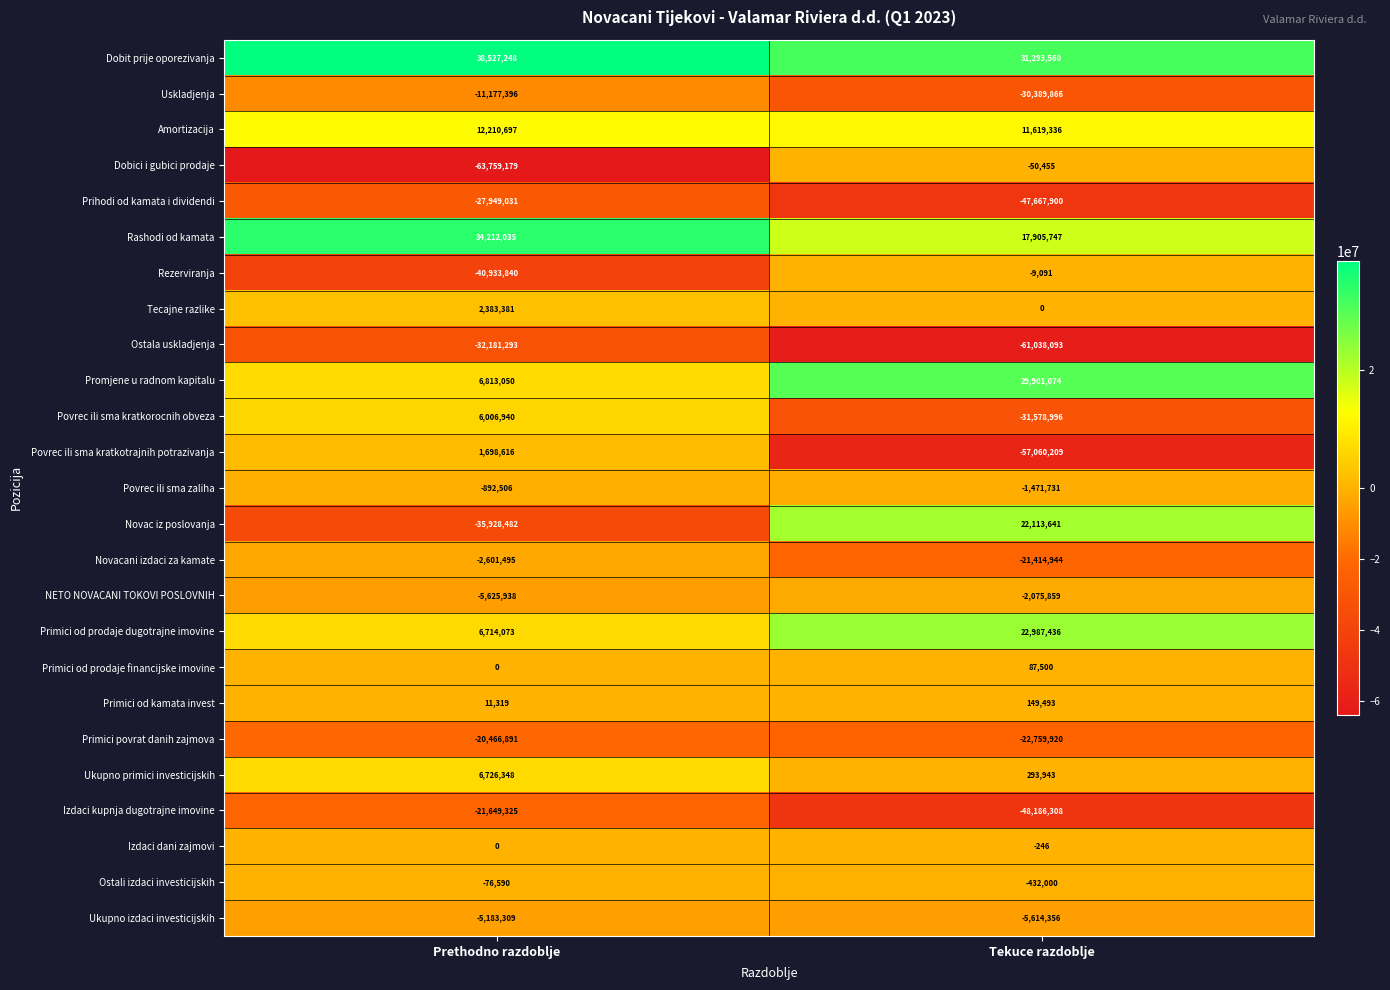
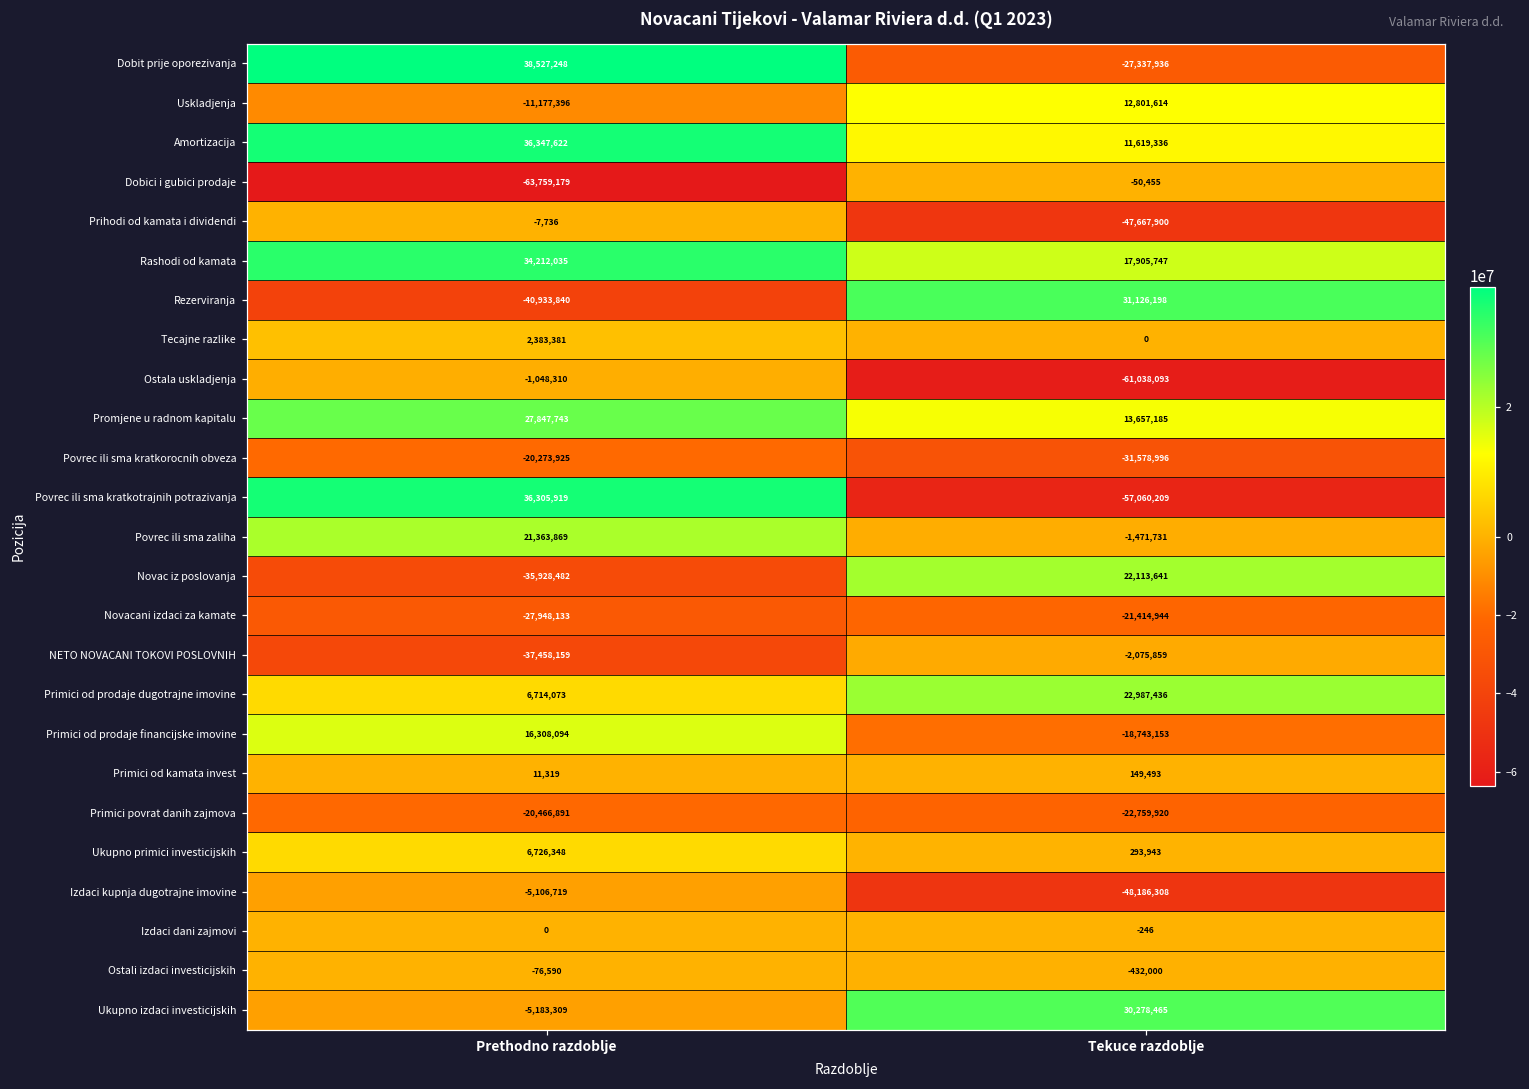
Dobit prije oporezivanja, Tekuce razdoblje: 31,293,560 -> -27,337,936
Uskladjenja, Tekuce razdoblje: -30,389,866 -> 12,801,614
Amortizacija, Prethodno razdoblje: 12,210,697 -> 36,347,622
Prihodi od kamata i dividendi, Prethodno razdoblje: -27,949,031 -> -7,736
Rezerviranja, Tekuce razdoblje: -9,091 -> 31,126,198
Ostala uskladjenja, Prethodno razdoblje: -32,181,293 -> -1,048,310
Promjene u radnom kapitalu, Prethodno razdoblje: 6,813,050 -> 27,847,743
Promjene u radnom kapitalu, Tekuce razdoblje: 29,901,074 -> 13,657,185
Povrec ili sma kratkorocnih obveza, Prethodno razdoblje: 6,006,940 -> -20,273,925
Povrec ili sma kratkotrajnih potrazivanja, Prethodno razdoblje: 1,698,616 -> 36,305,919
Povrec ili sma zaliha, Prethodno razdoblje: -892,506 -> 21,363,869
Novacani izdaci za kamate, Prethodno razdoblje: -2,601,495 -> -27,948,133
NETO NOVACANI TOKOVI POSLOVNIH, Prethodno razdoblje: -5,625,938 -> -37,458,159
Primici od prodaje financijske imovine, Prethodno razdoblje: 0 -> 16,308,094
Primici od prodaje financijske imovine, Tekuce razdoblje: 87,500 -> -18,743,153
Izdaci kupnja dugotrajne imovine, Prethodno razdoblje: -21,649,325 -> -5,106,719
Ukupno izdaci investicijskih, Tekuce razdoblje: -5,614,356 -> 30,278,465
